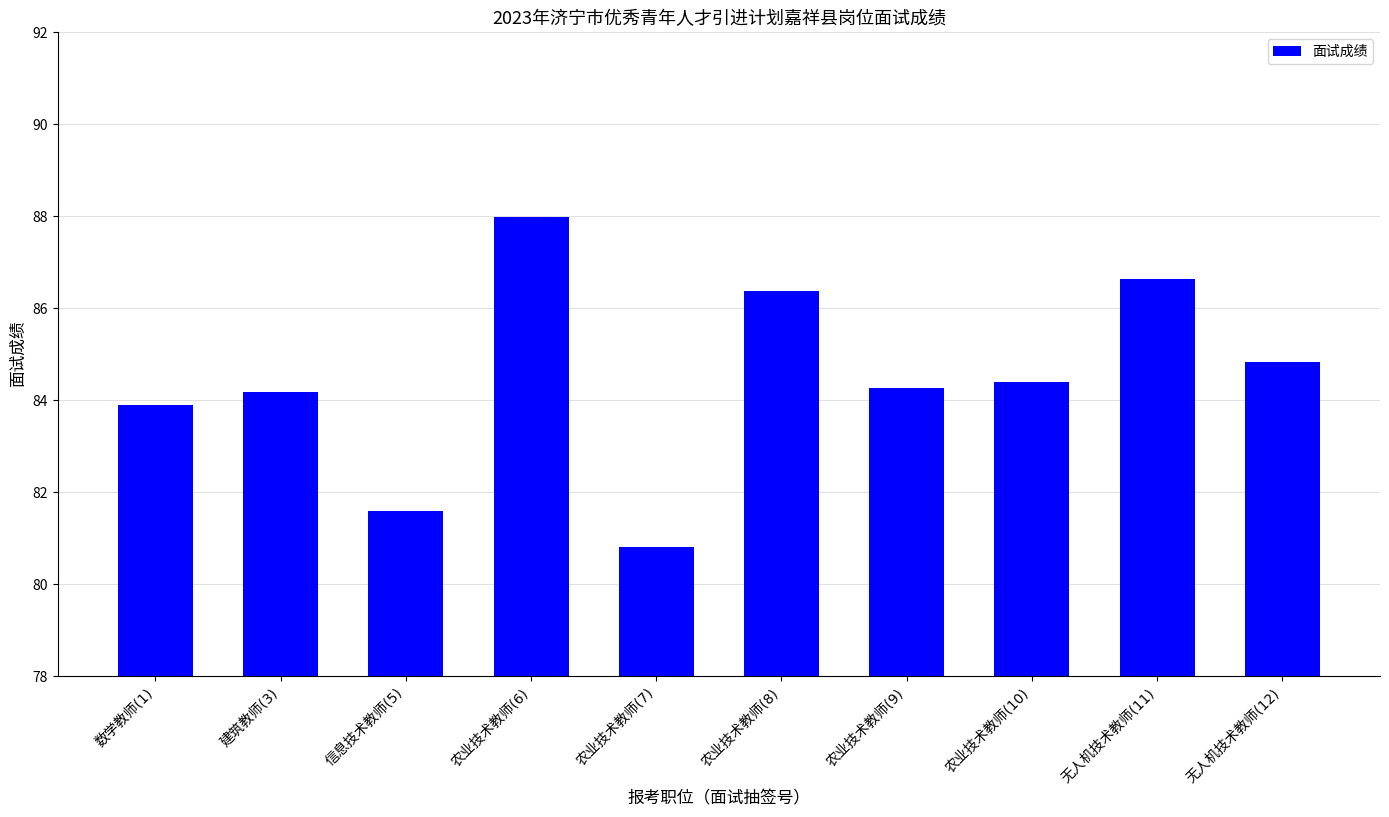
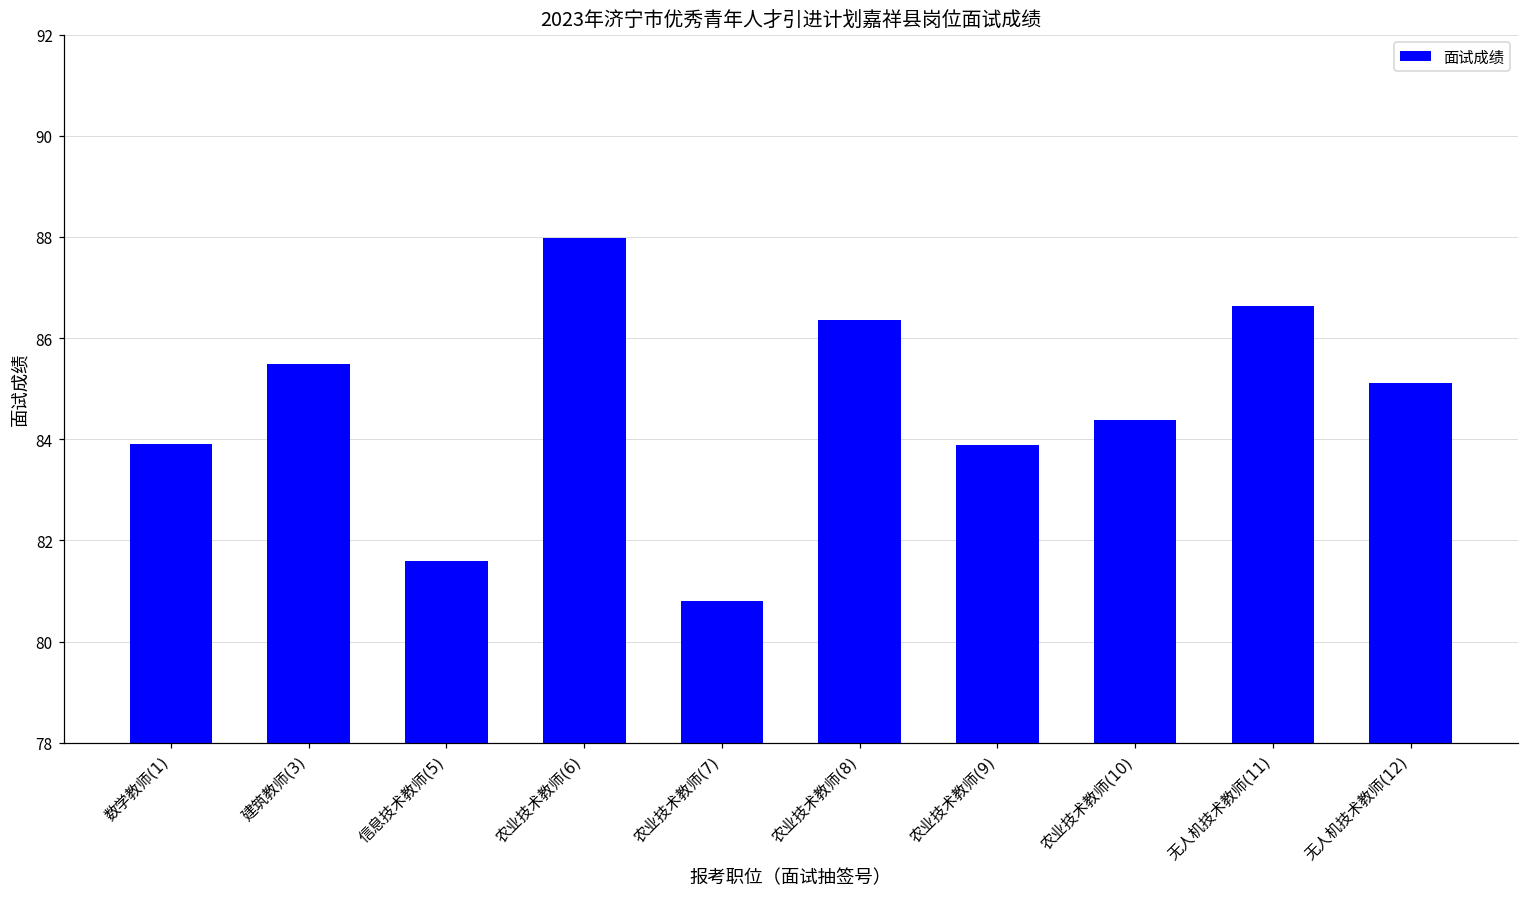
建筑教师(3): 84.2 -> 85.5
农业技术教师(9): 84.3 -> 83.9
无人机技术教师(12): 84.8 -> 85.1
